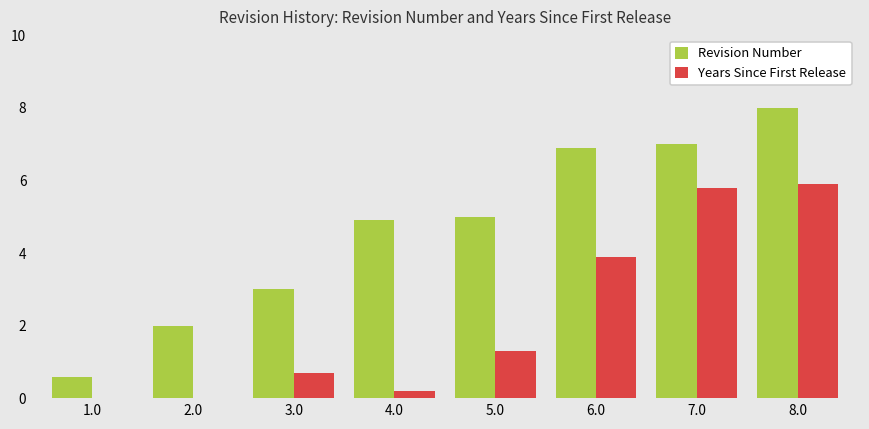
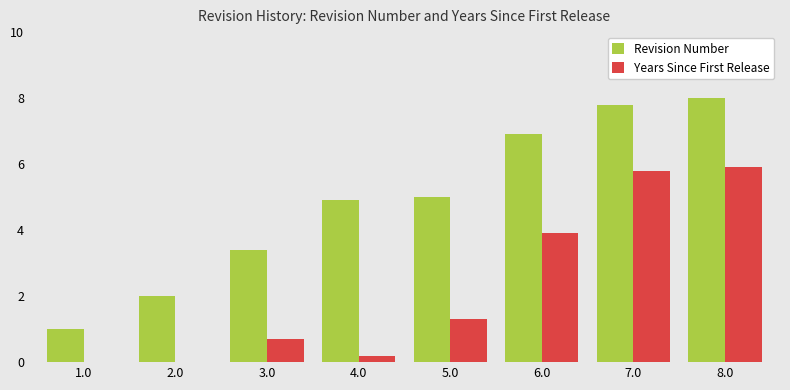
Revision Number, 1.0: 0.6 -> 1.0
Revision Number, 3.0: 3.0 -> 3.4
Revision Number, 7.0: 7.0 -> 7.8
